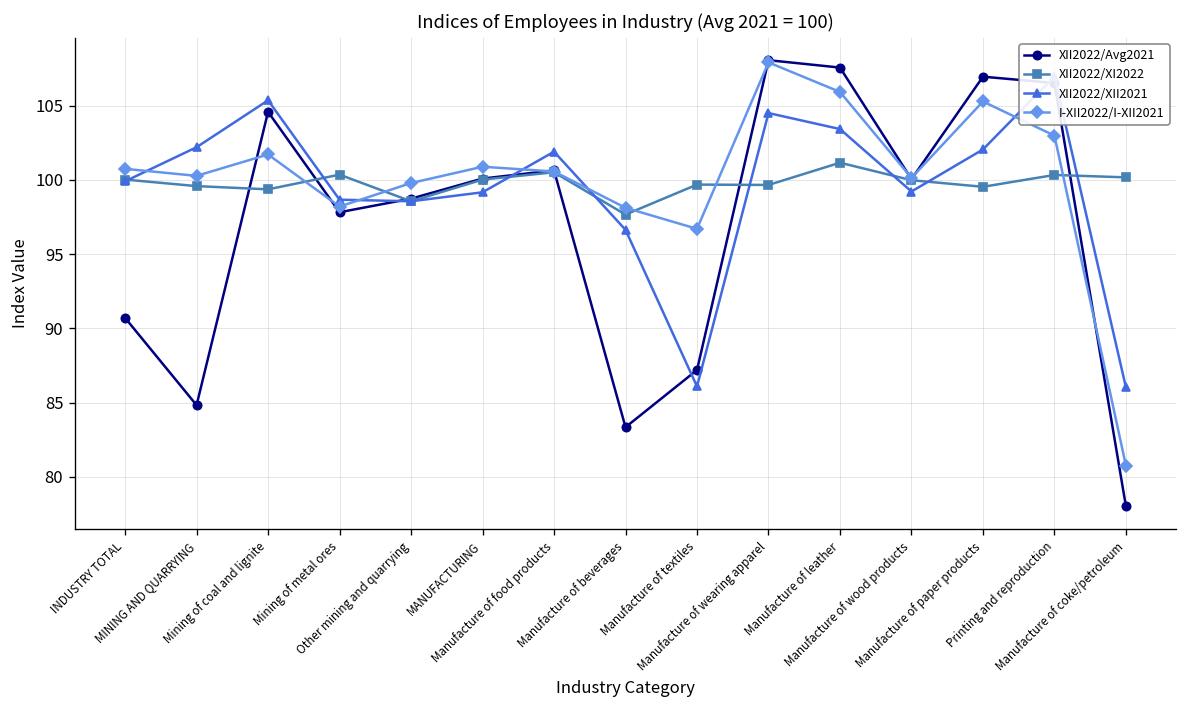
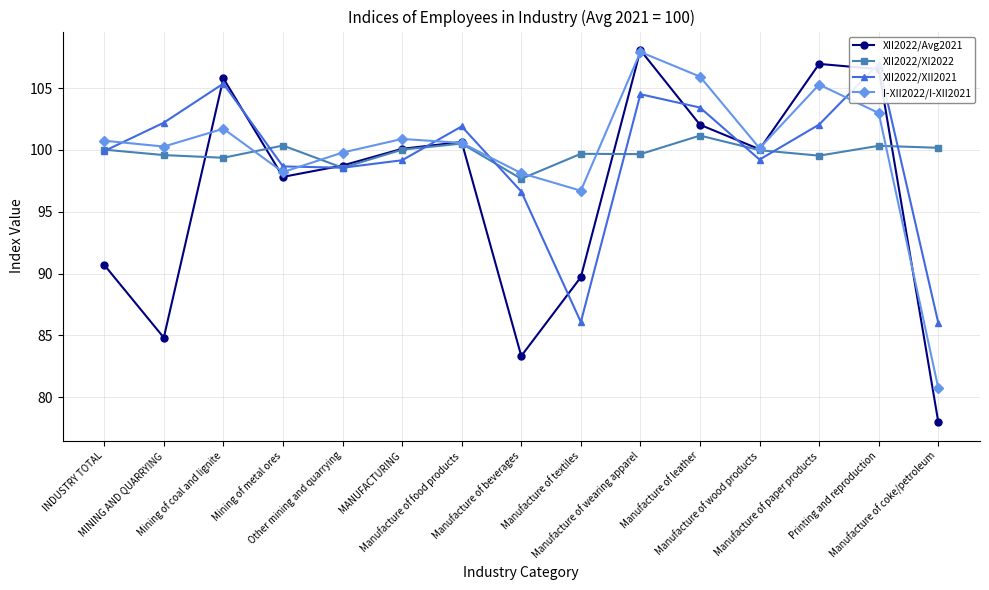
XII2022/Avg2021, Mining of coal and lignite: 104.6 -> 105.8
XII2022/Avg2021, Manufacture of textiles: 87.2 -> 89.7
XII2022/Avg2021, Manufacture of leather: 107.6 -> 102.0
